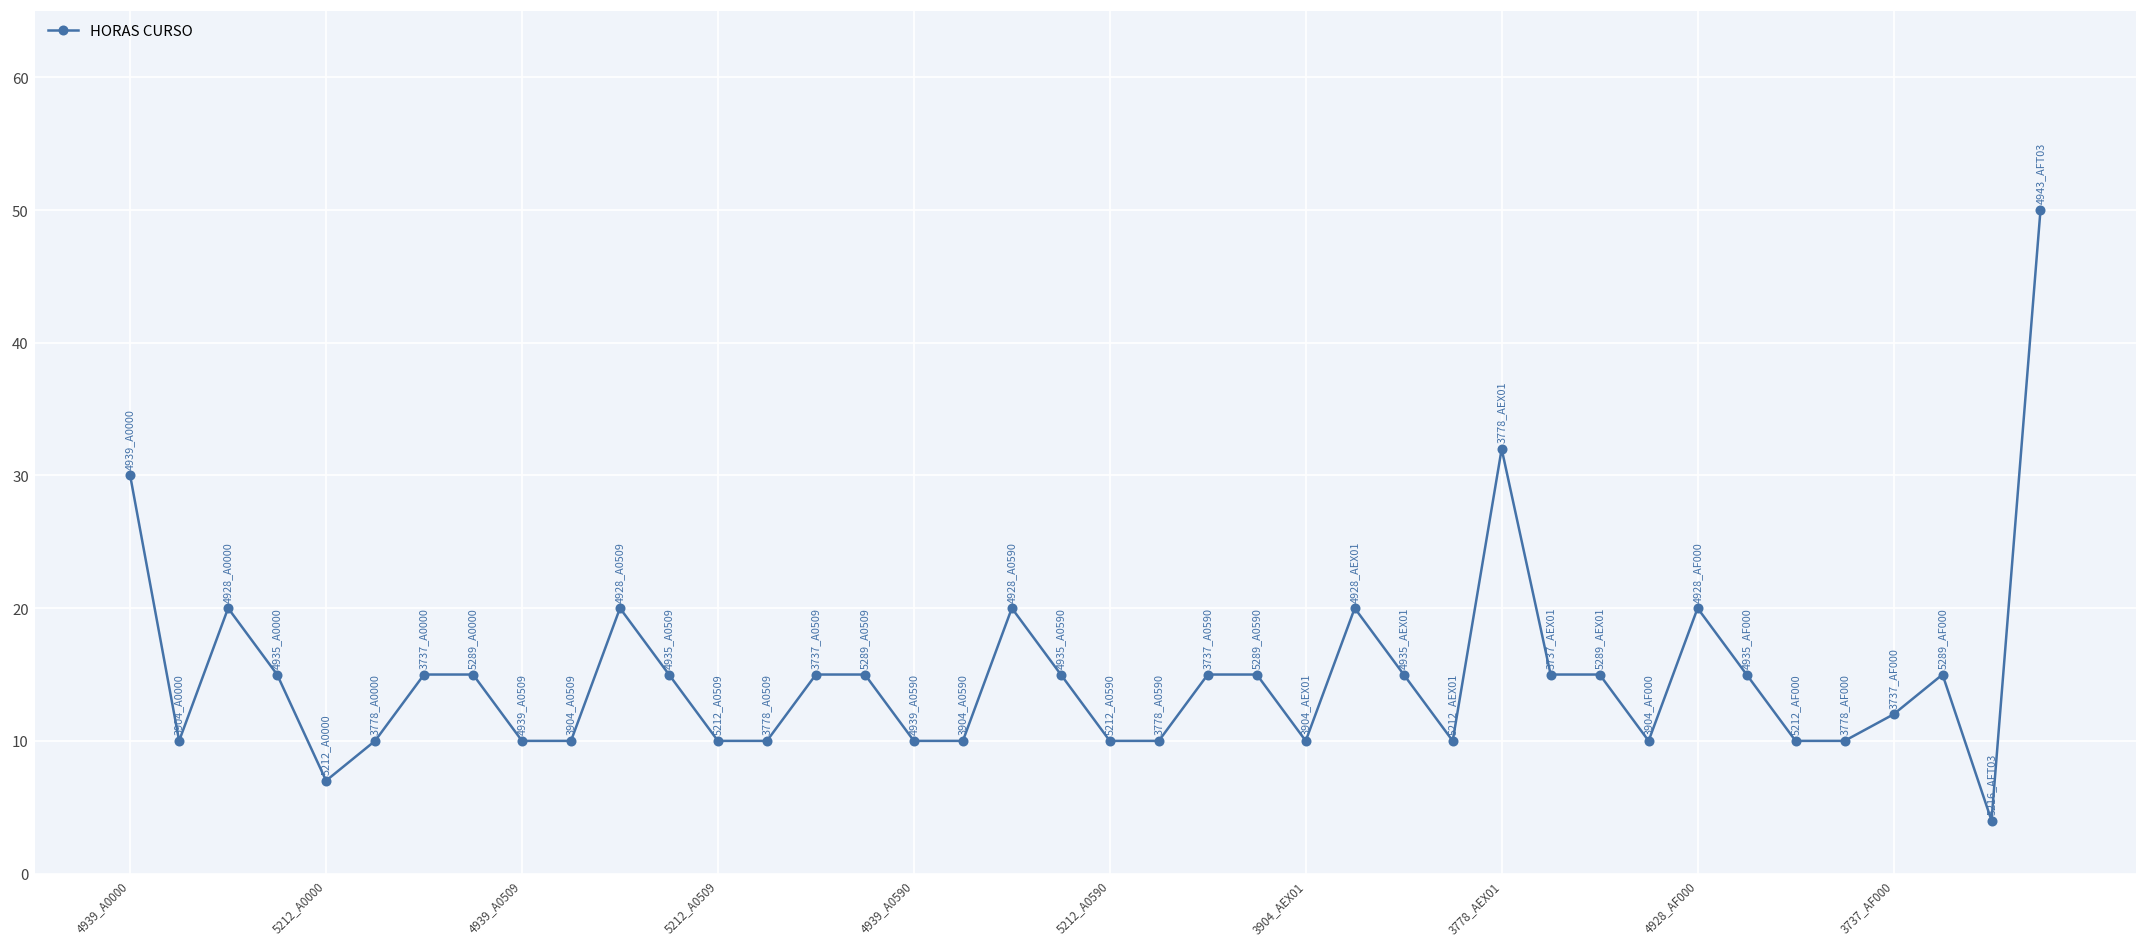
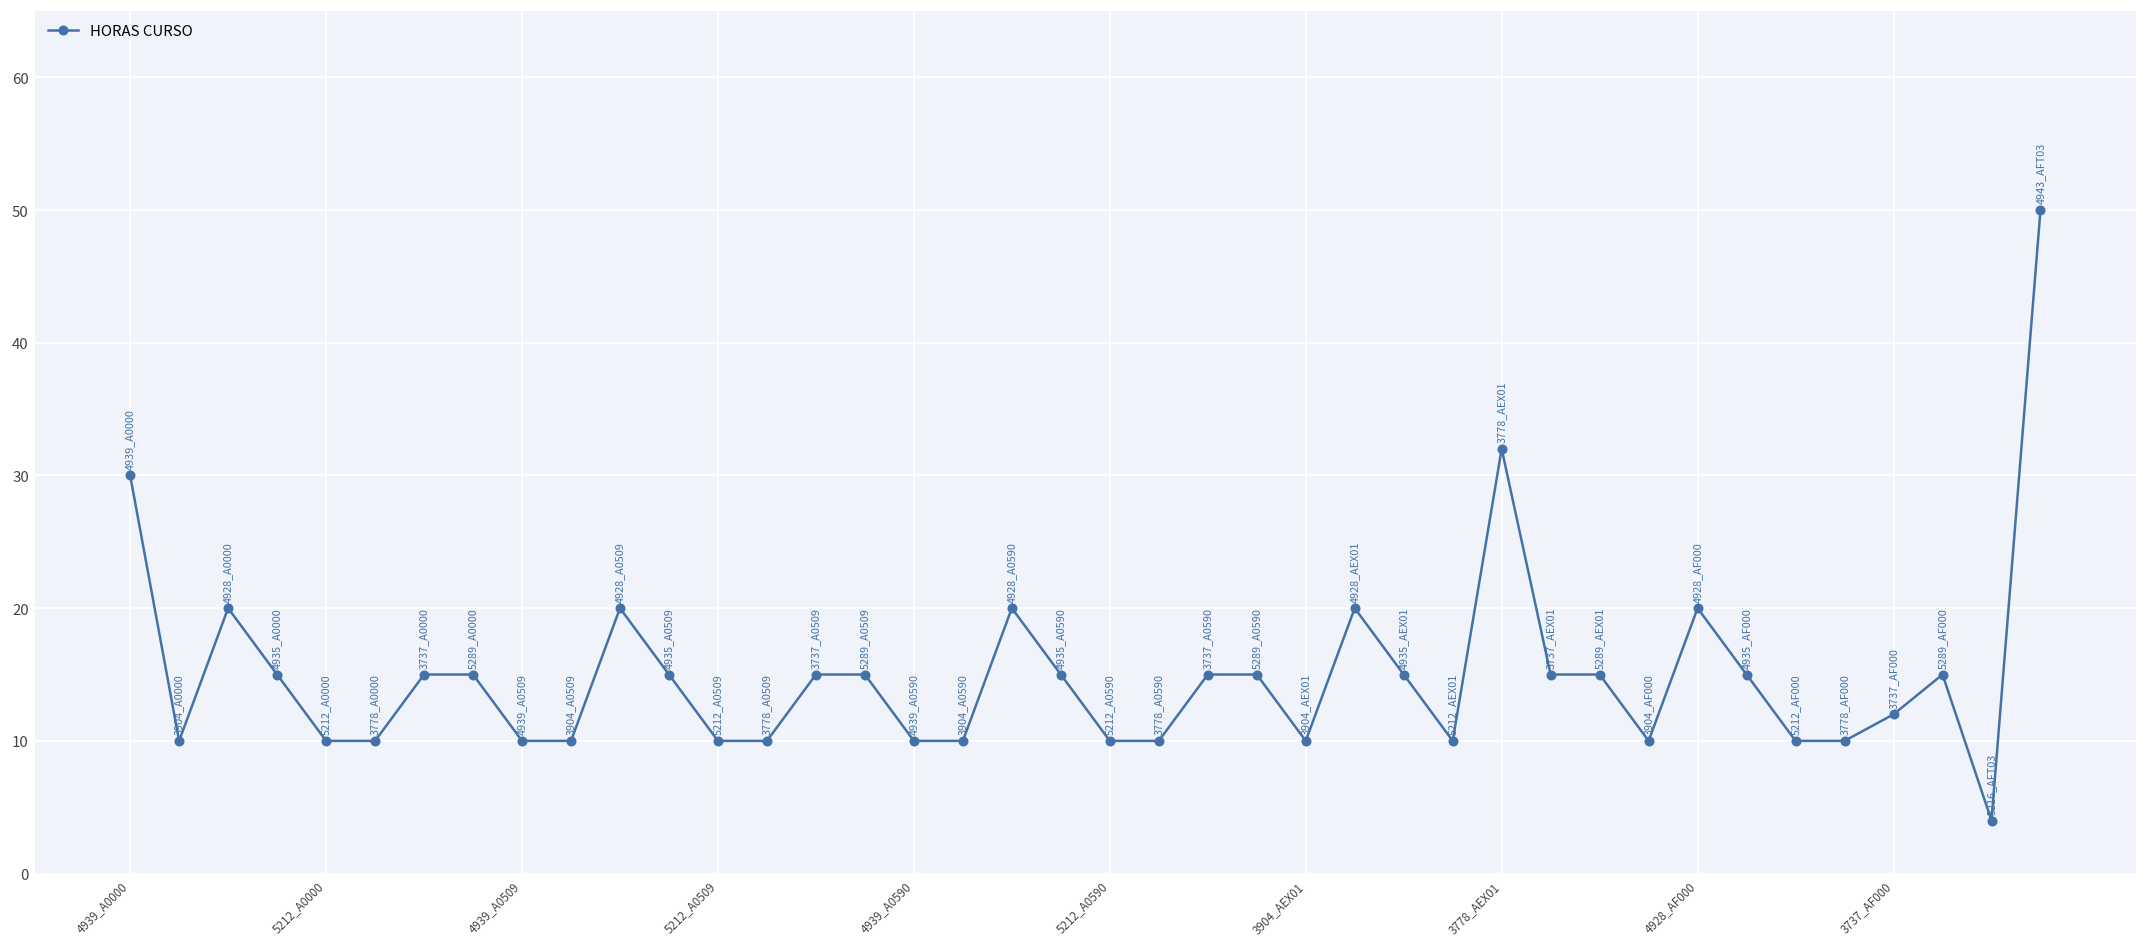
5212_A0000: 7 -> 10
